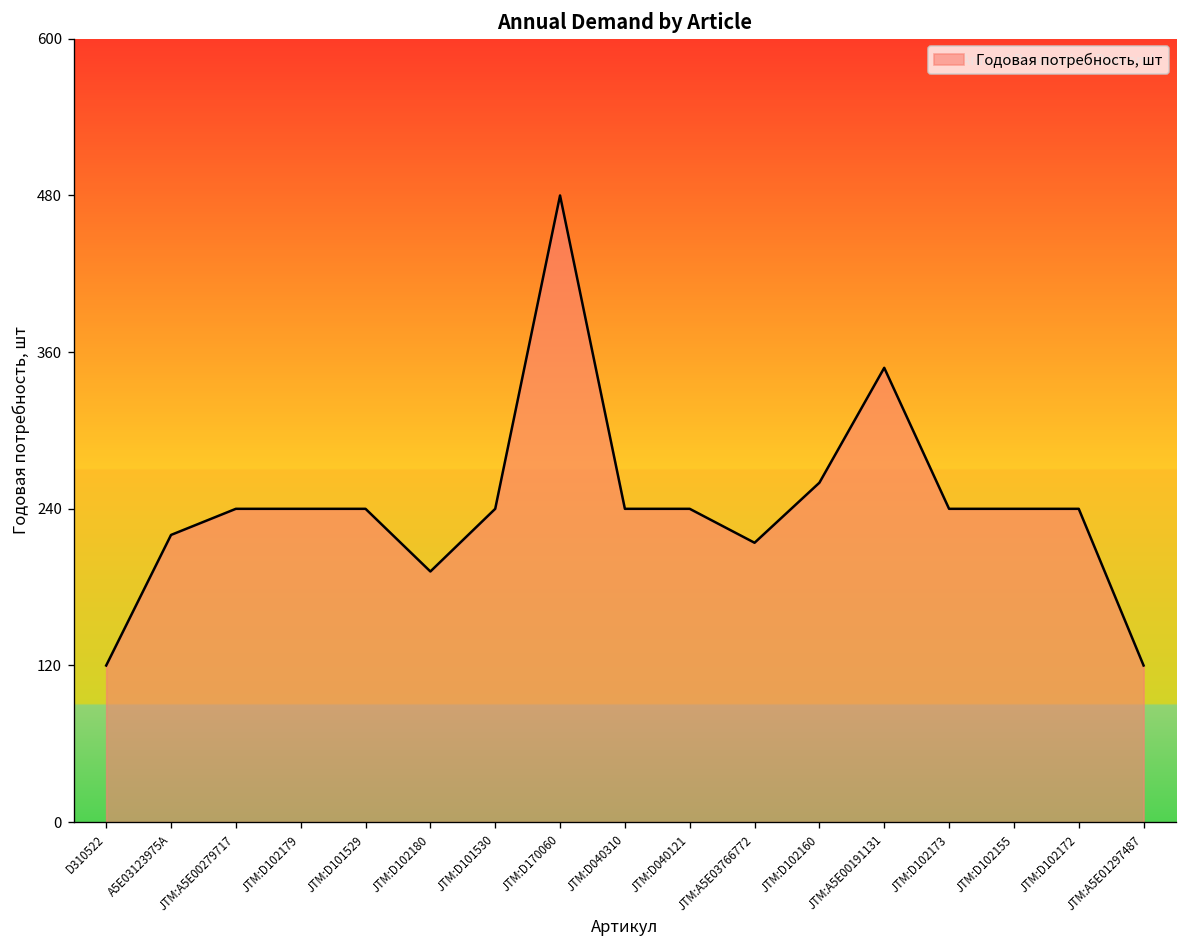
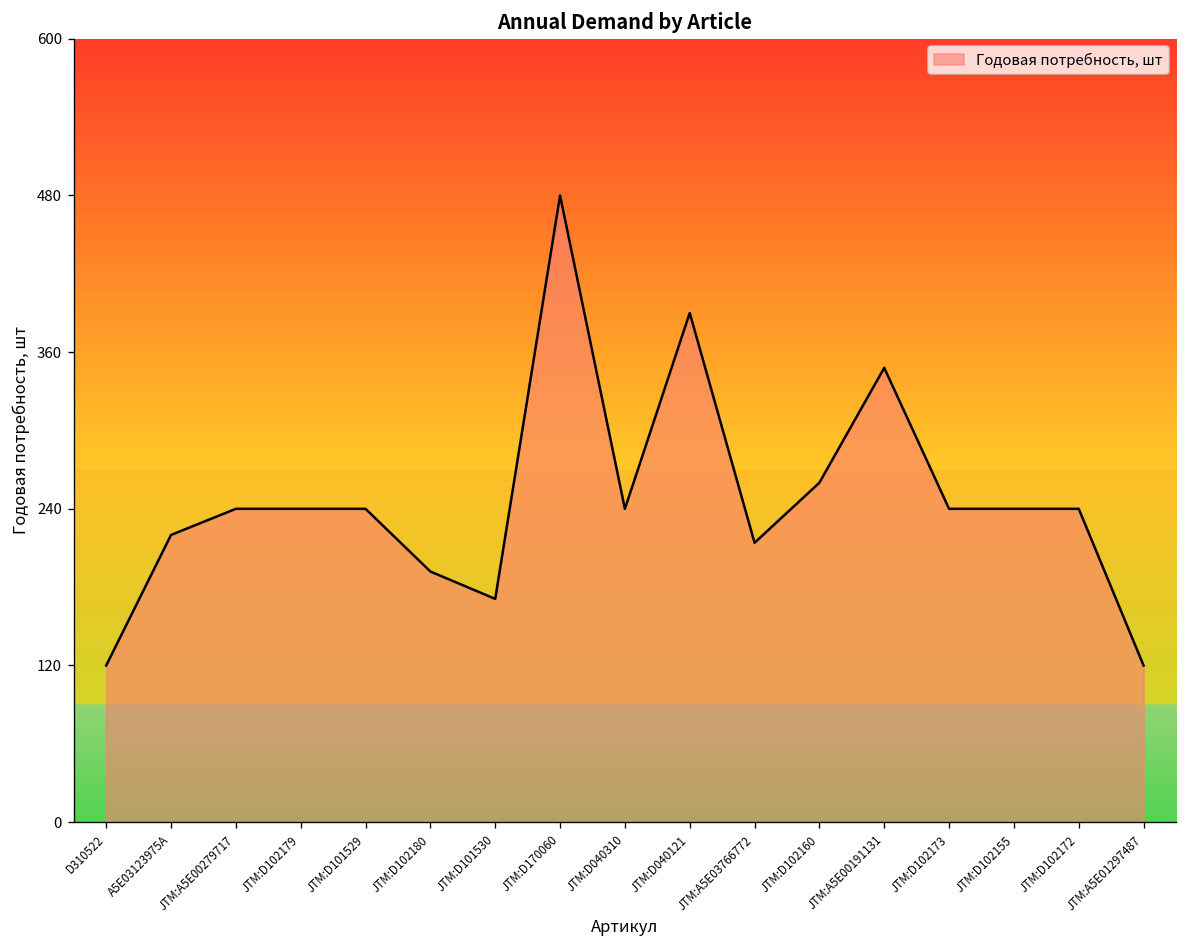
JTM:D101530: 240 -> 171
JTM:D040121: 240 -> 390
